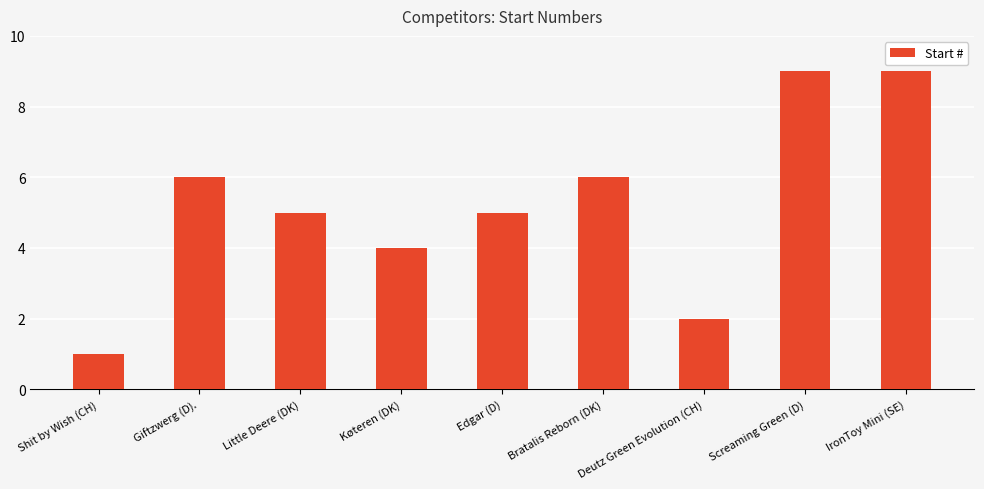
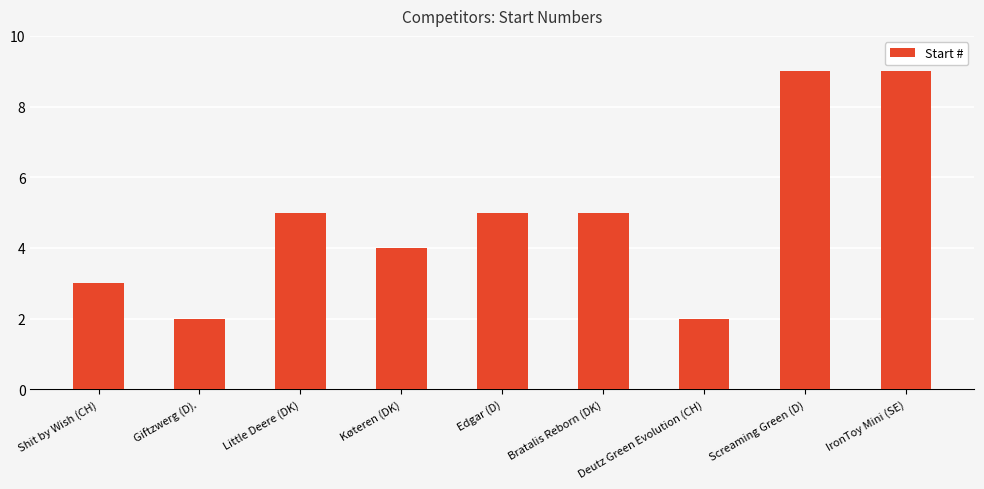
Shit by Wish (CH): 1 -> 3
Giftzwerg (D).: 6 -> 2
Bratalis Reborn (DK): 6 -> 5
